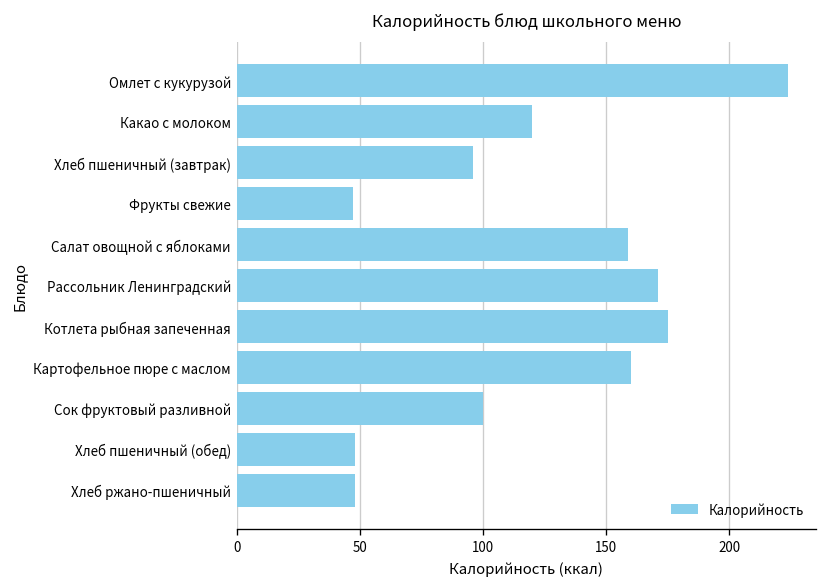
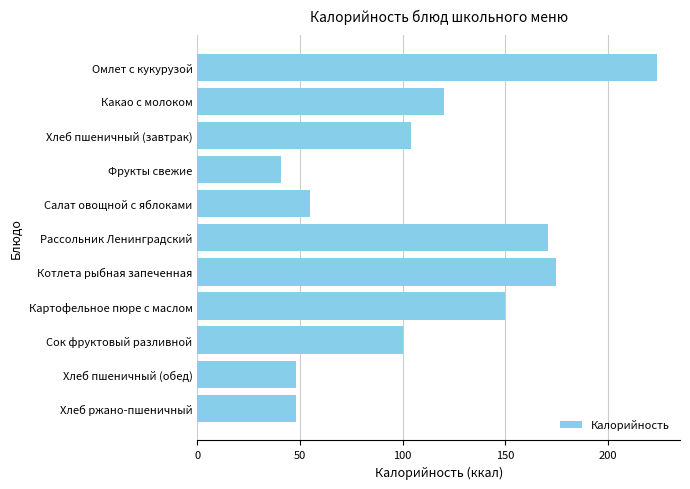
Хлеб пшеничный (завтрак): 96 -> 104
Фрукты свежие: 47 -> 41
Салат овощной с яблоками: 159 -> 55
Картофельное пюре с маслом: 160 -> 150
